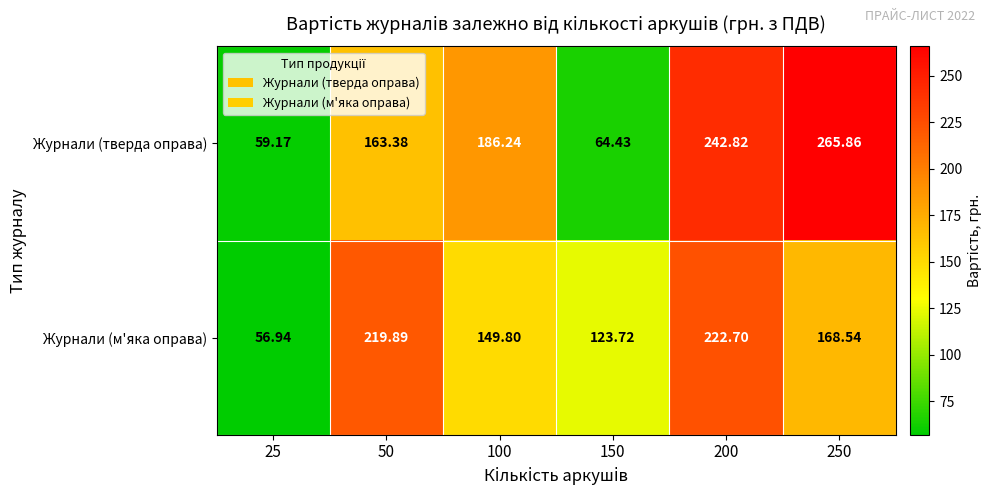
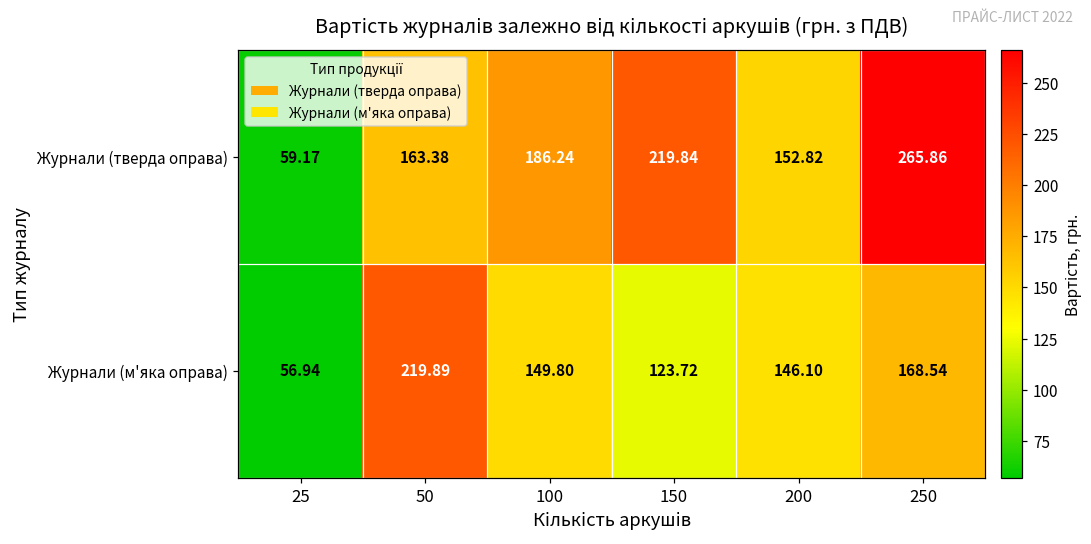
Журнали (тверда оправа), 150: 64.43 -> 219.84
Журнали (тверда оправа), 200: 242.82 -> 152.82
Журнали (м'яка оправа), 200: 222.70 -> 146.10
